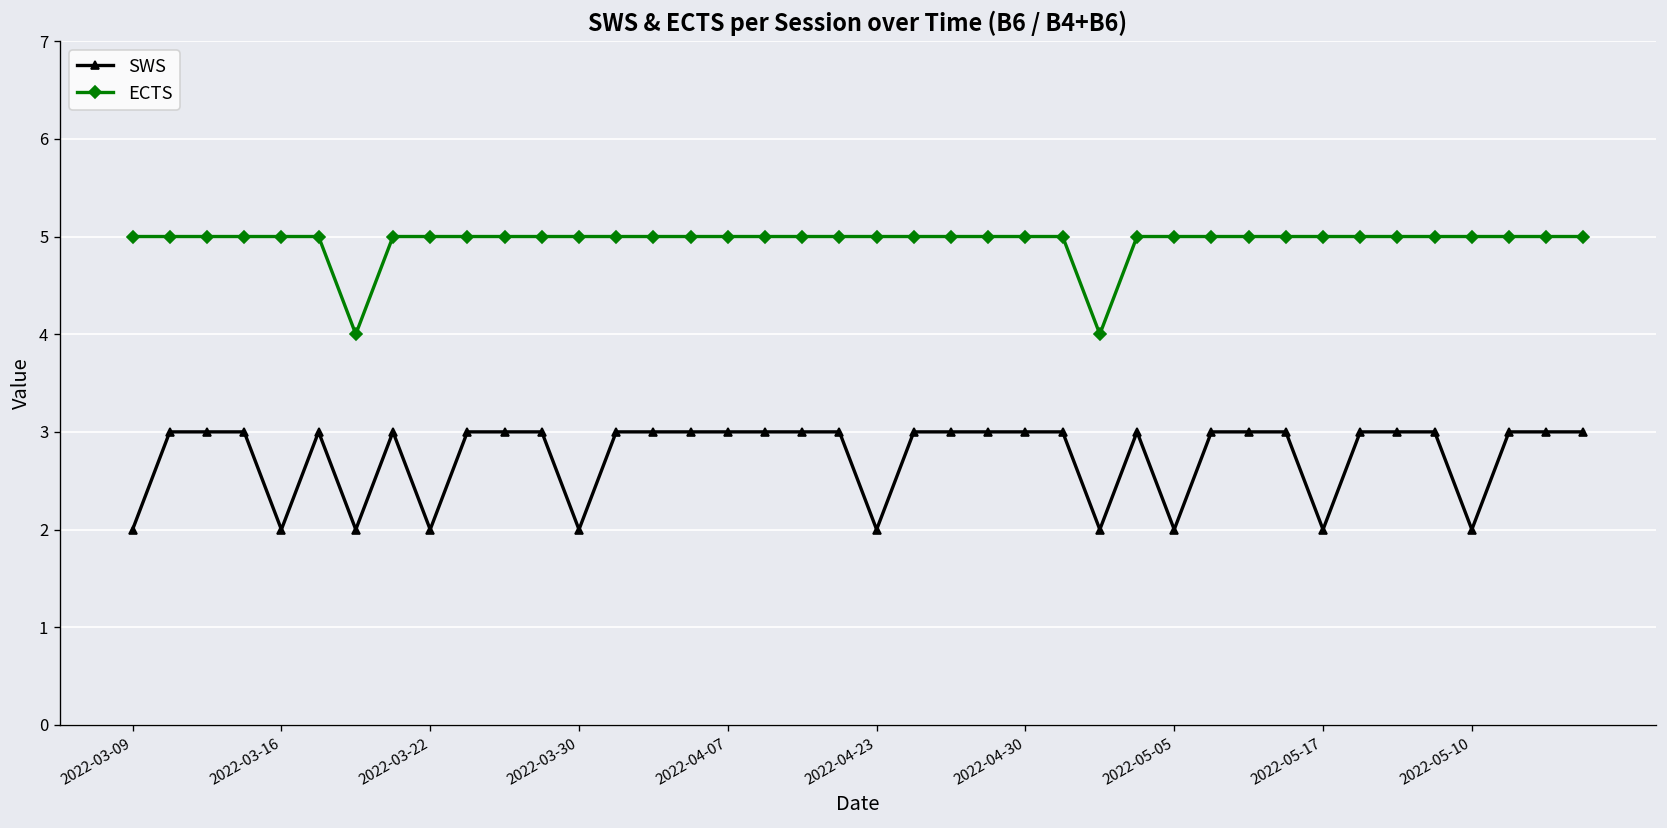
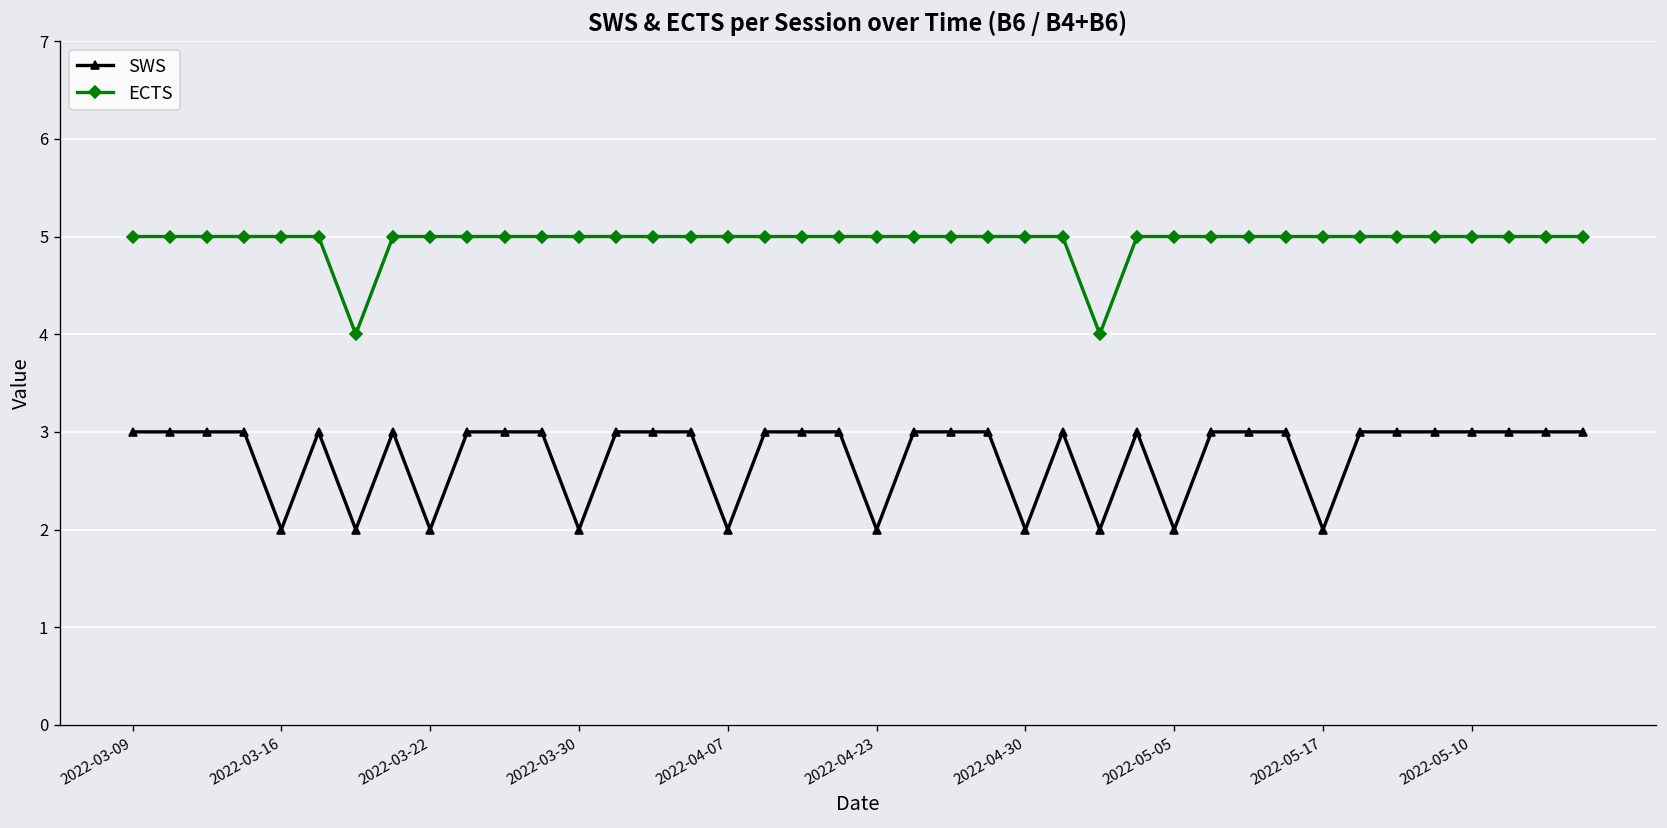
SWS, 2022-03-09: 2 -> 3
SWS, 2022-04-07: 3 -> 2
SWS, 2022-04-30: 3 -> 2
SWS, 2022-05-10: 2 -> 3
